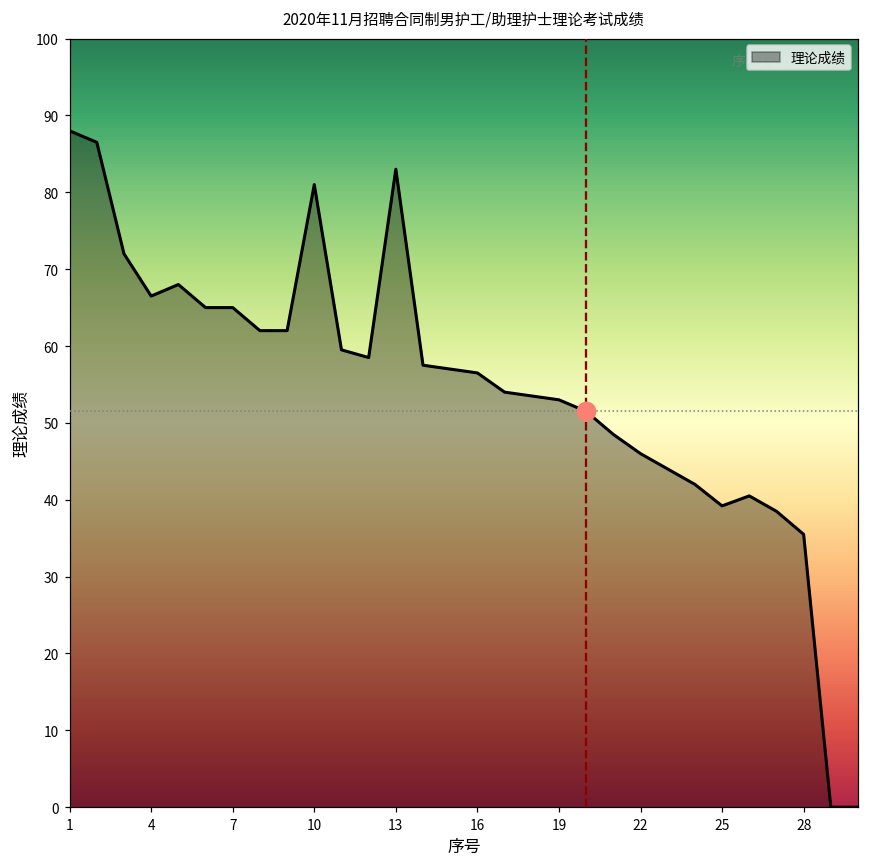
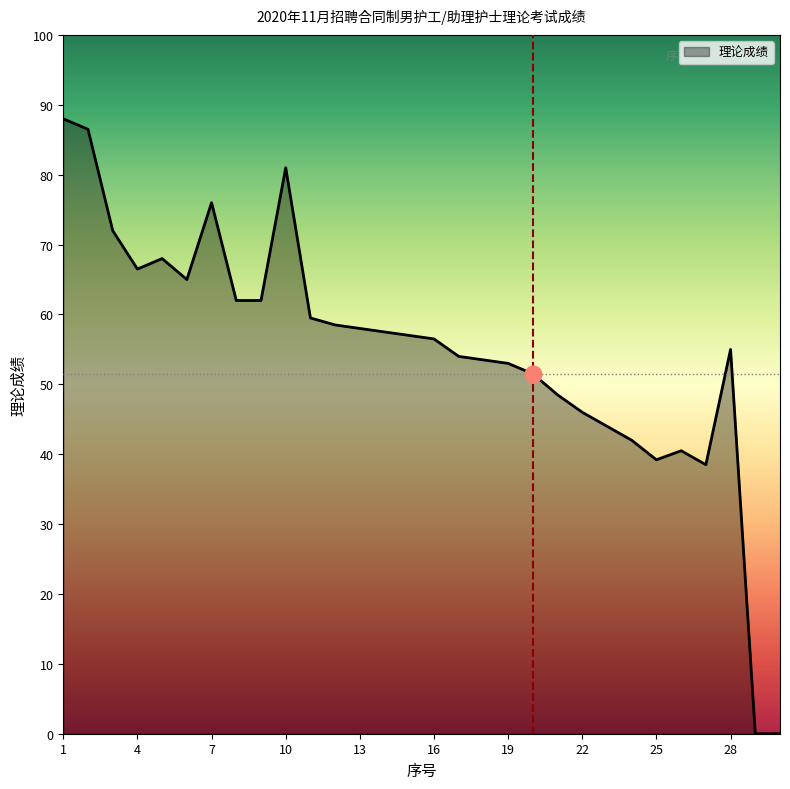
理论成绩, 7: 65 -> 76
理论成绩, 13: 83 -> 58
理论成绩, 28: 36 -> 55
